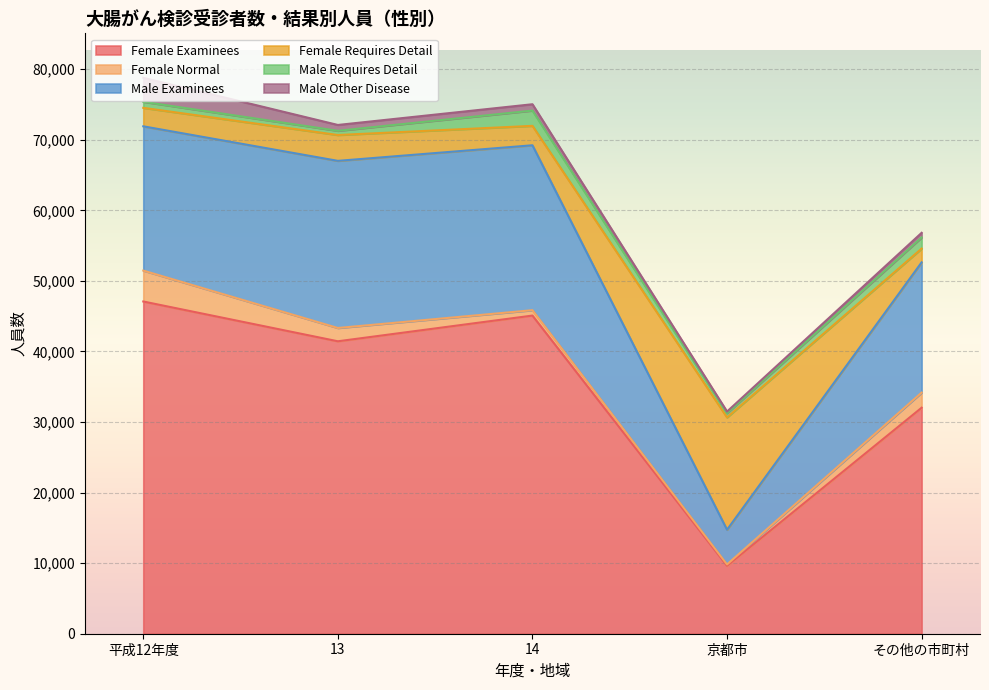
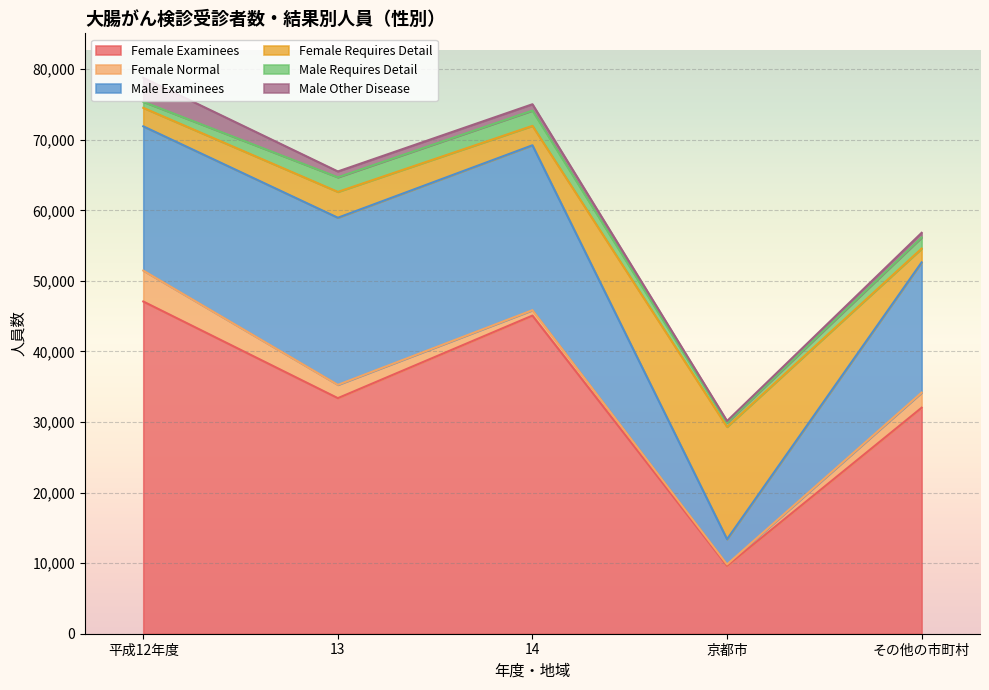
Female Examinees, 13: 41,000 -> 33,000
Male Requires Detail, 13: 1,000 -> 2,000
Male Examinees, 京都市: 5,000 -> 4,000
